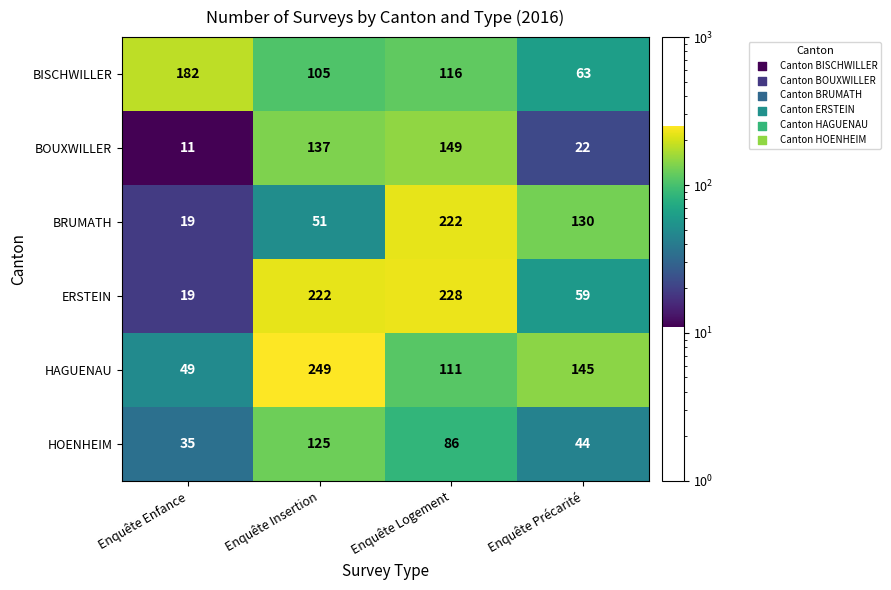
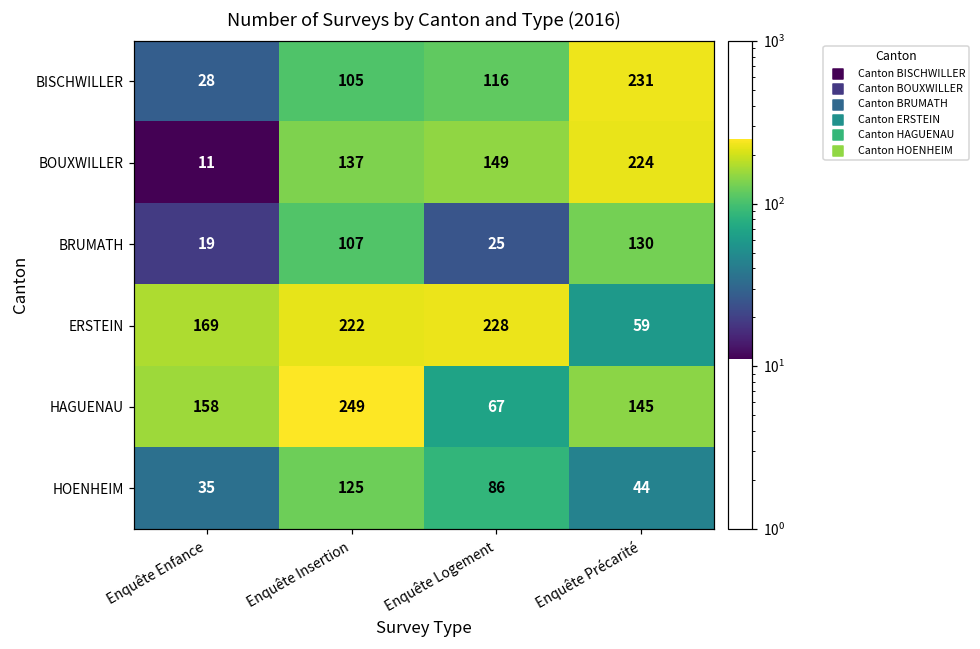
BISCHWILLER, Enquête Enfance: 182 -> 28
BISCHWILLER, Enquête Précarité: 63 -> 231
BOUXWILLER, Enquête Précarité: 22 -> 224
BRUMATH, Enquête Insertion: 51 -> 107
BRUMATH, Enquête Logement: 222 -> 25
ERSTEIN, Enquête Enfance: 19 -> 169
HAGUENAU, Enquête Enfance: 49 -> 158
HAGUENAU, Enquête Logement: 111 -> 67
